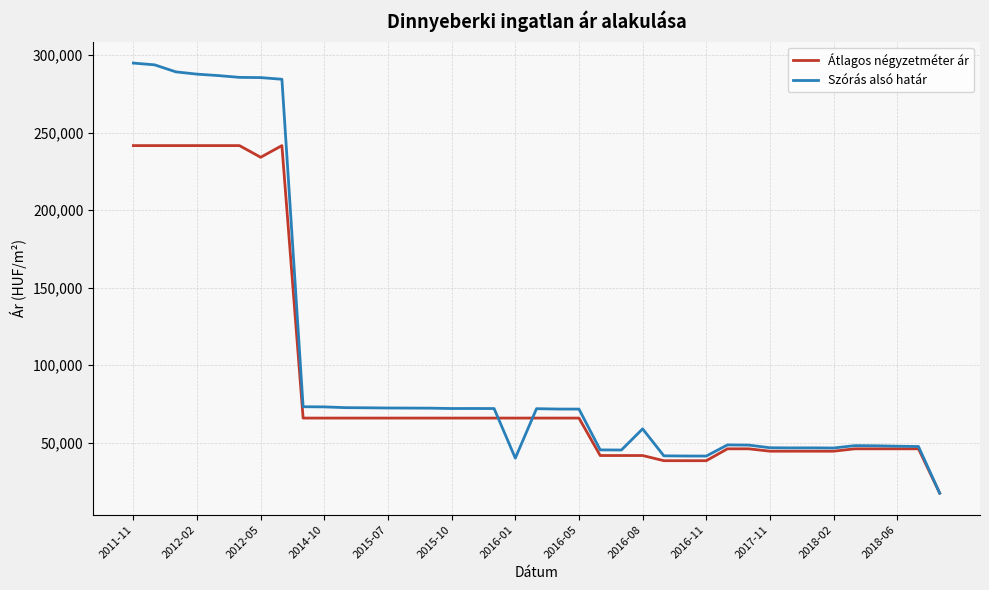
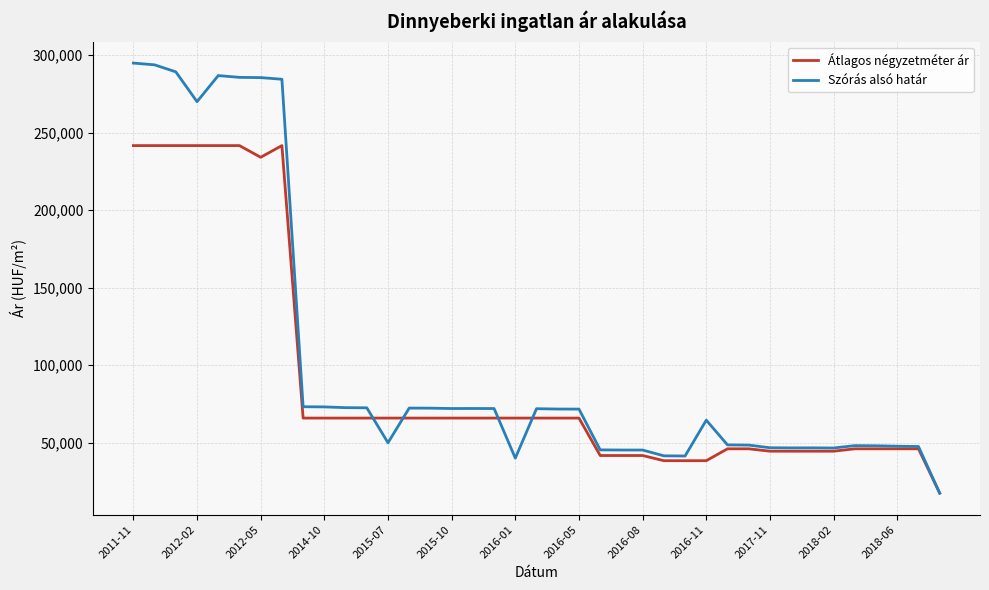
Szórás alsó határ, 2012-02: 288,000 -> 270,000
Szórás alsó határ, 2015-07: 72,000 -> 50,000
Szórás alsó határ, 2016-08: 59,000 -> 45,000
Szórás alsó határ, 2016-11: 41,000 -> 64,000
